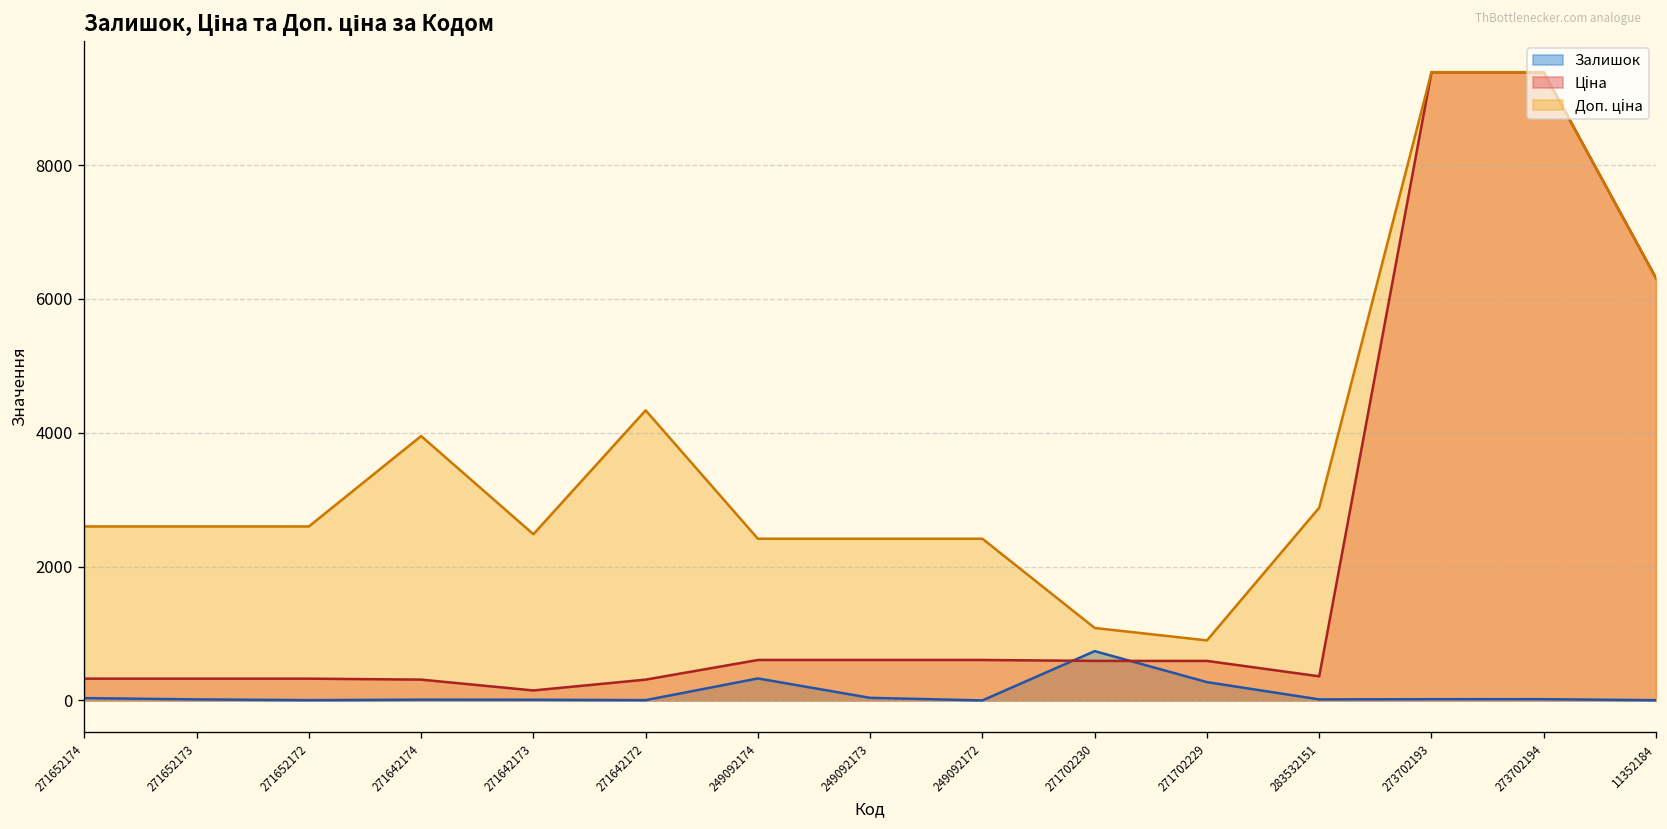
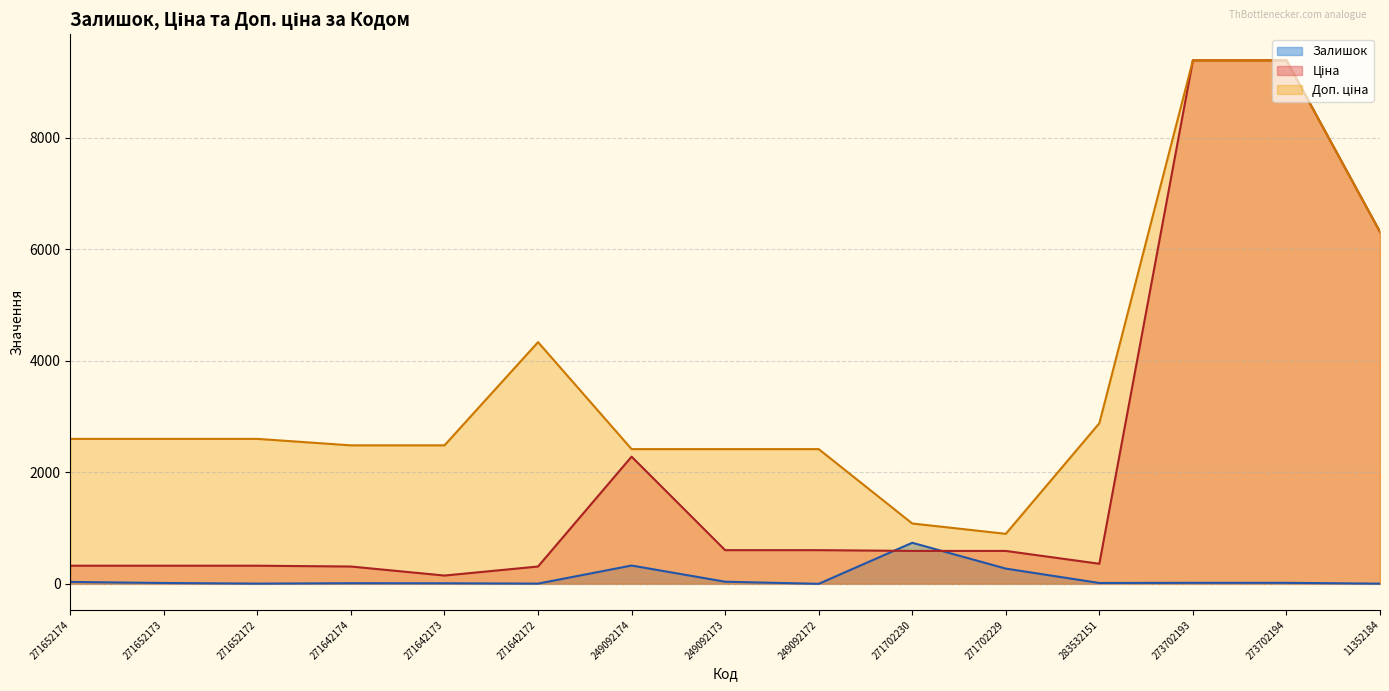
Доп. ціна, 271642174: 3900 -> 2500
Ціна, 249092174: 600 -> 2300
